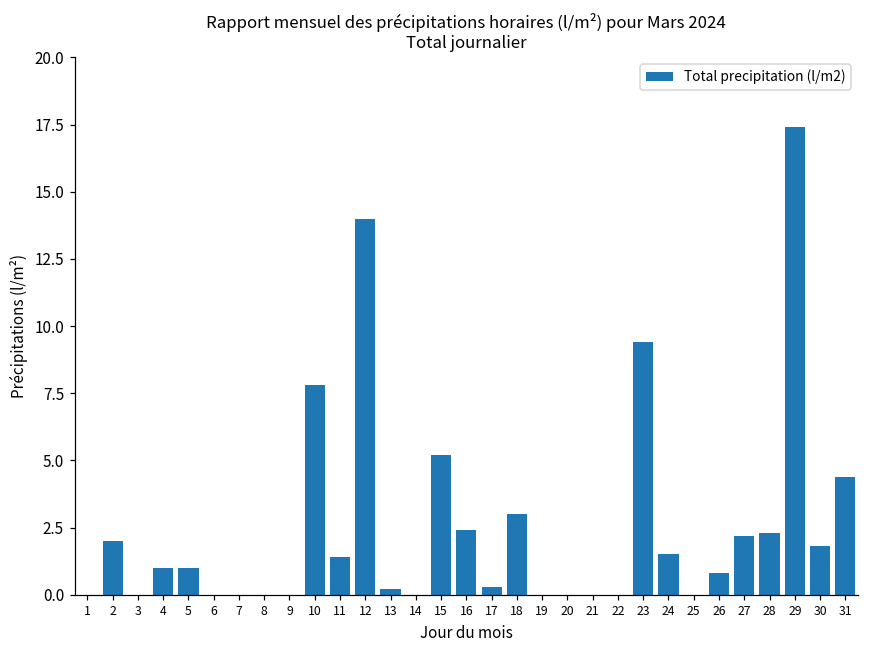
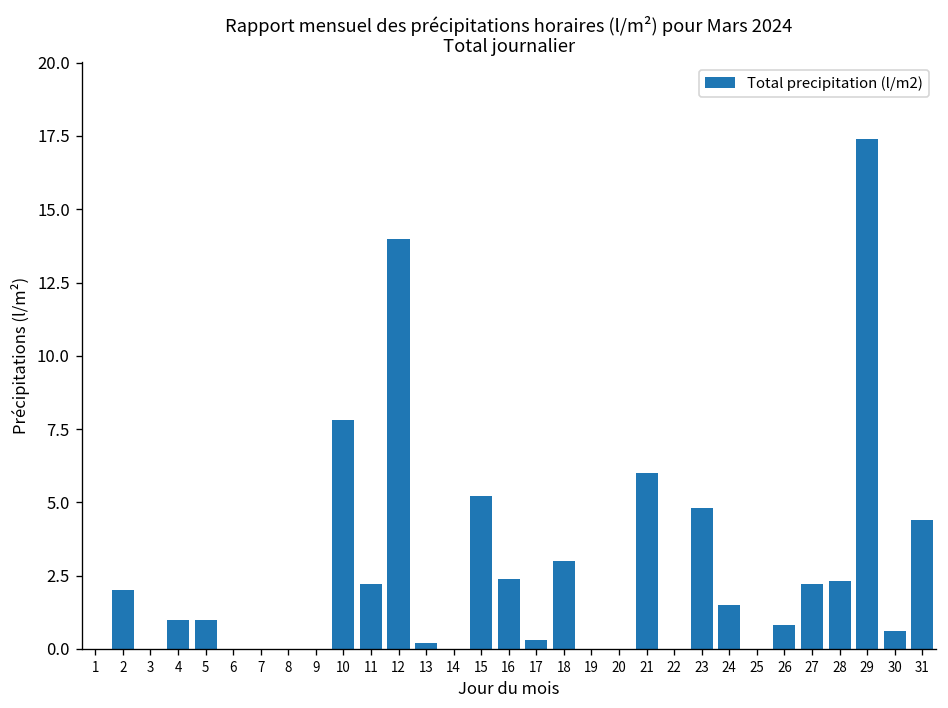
11: 1.4 -> 2.2
21: 0 -> 6
23: 9.4 -> 4.8
30: 1.8 -> 0.6
